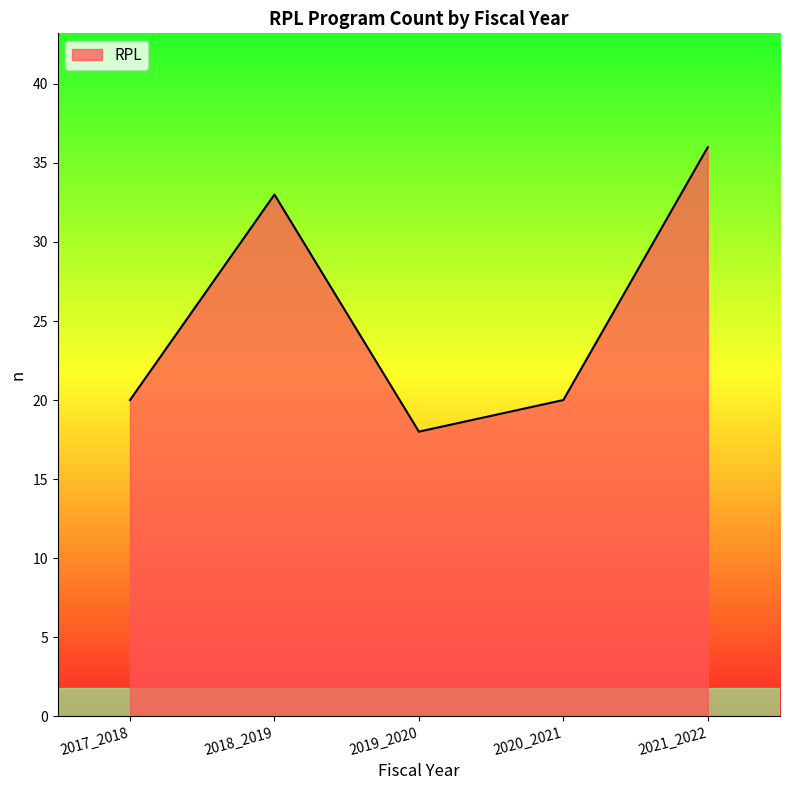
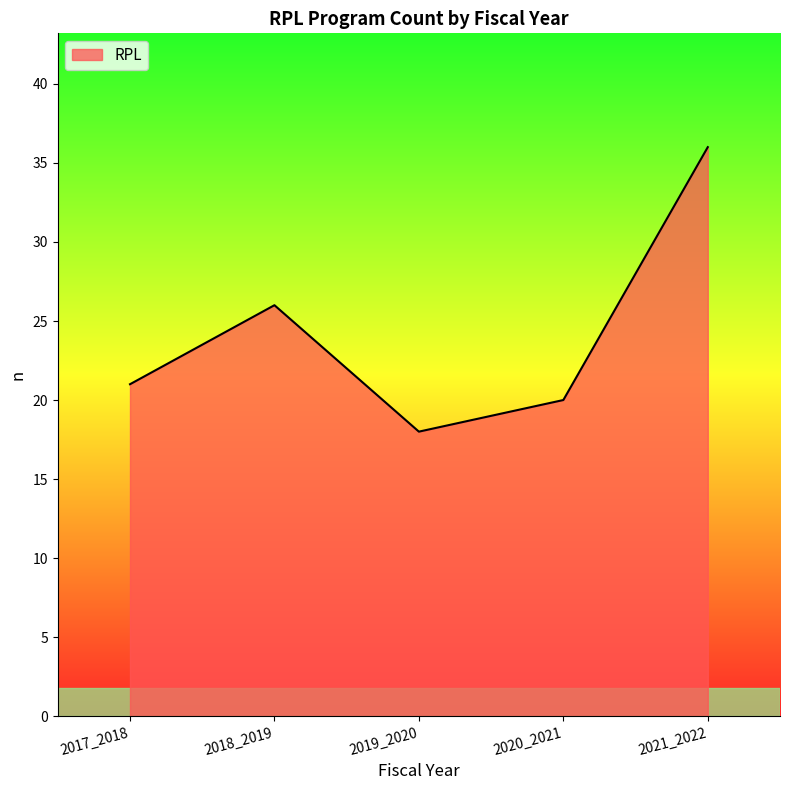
2017_2018: 20 -> 21
2018_2019: 33 -> 26
